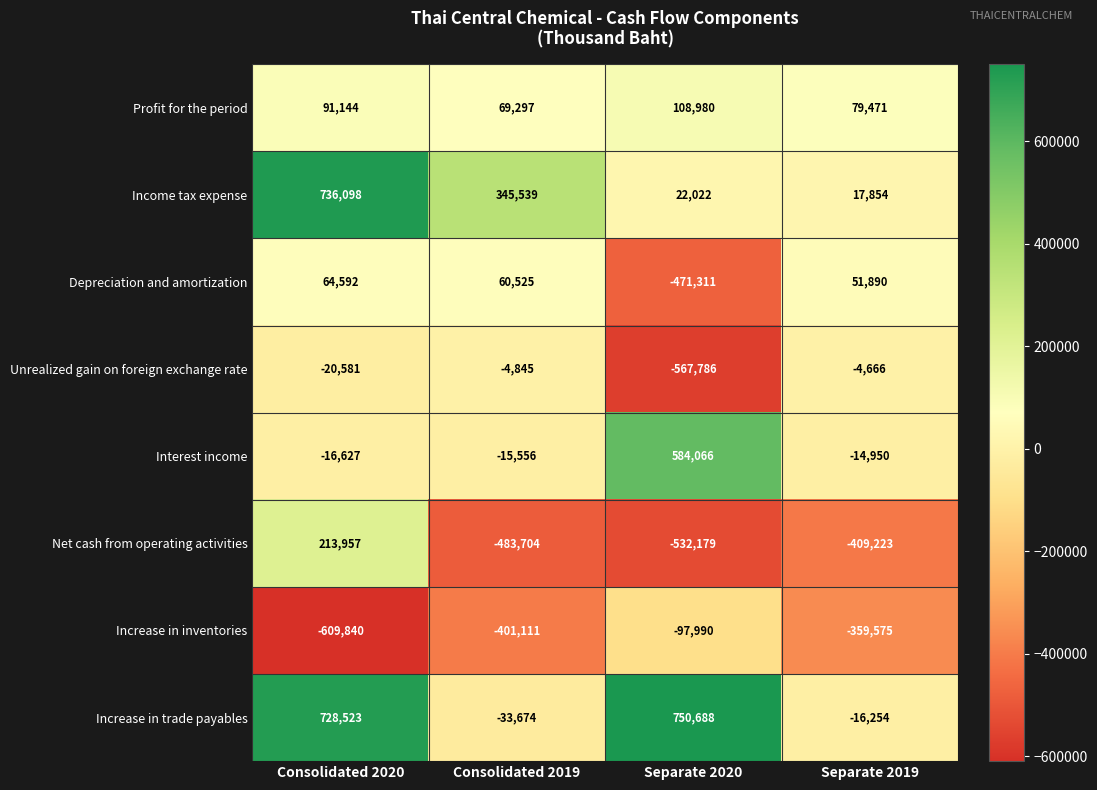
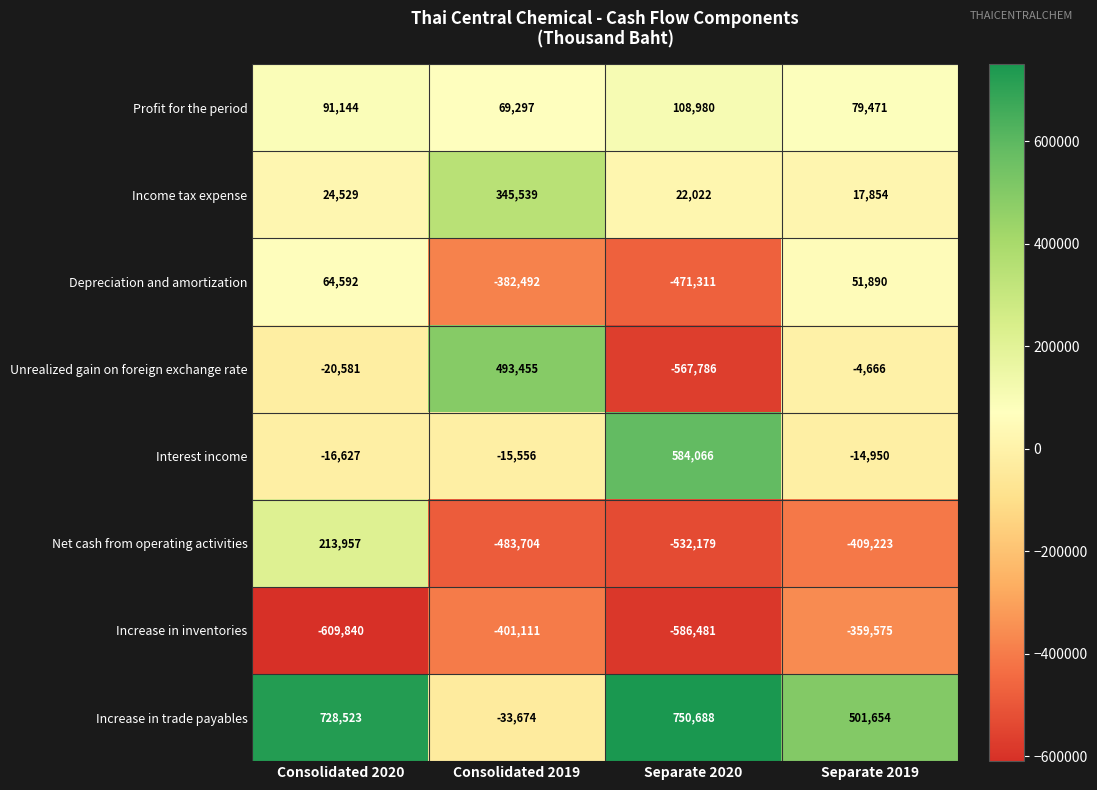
Income tax expense, Consolidated 2020: 736,098 -> 24,529
Depreciation and amortization, Consolidated 2019: 60,525 -> -382,492
Unrealized gain on foreign exchange rate, Consolidated 2019: -4,845 -> 493,455
Increase in inventories, Separate 2020: -97,990 -> -586,481
Increase in trade payables, Separate 2019: -16,254 -> 501,654
